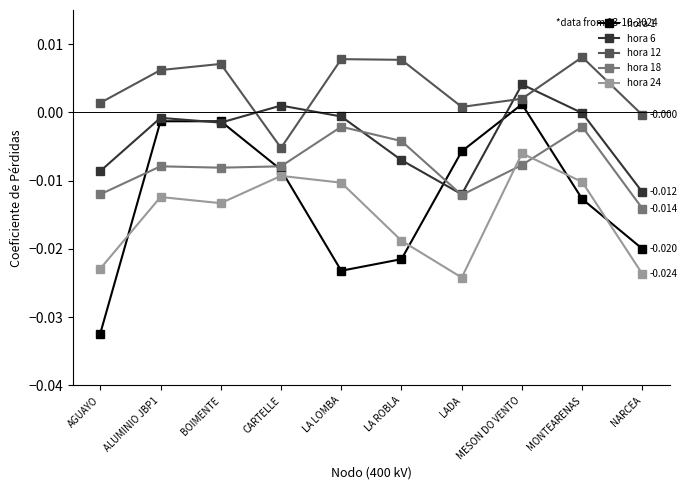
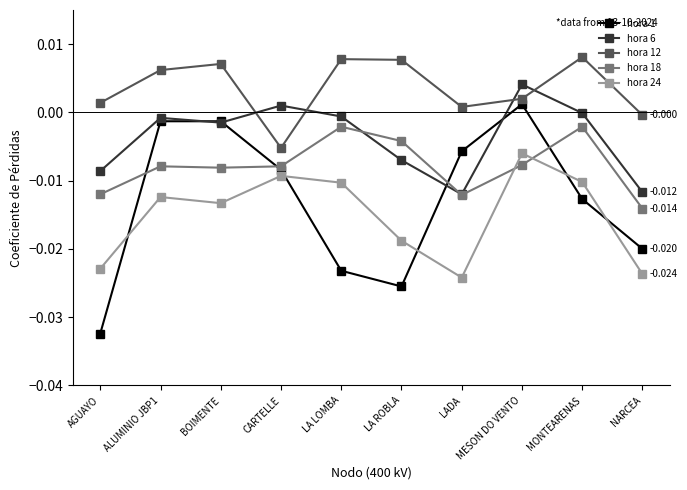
hora 1, LA ROBLA: -0.022 -> -0.026
